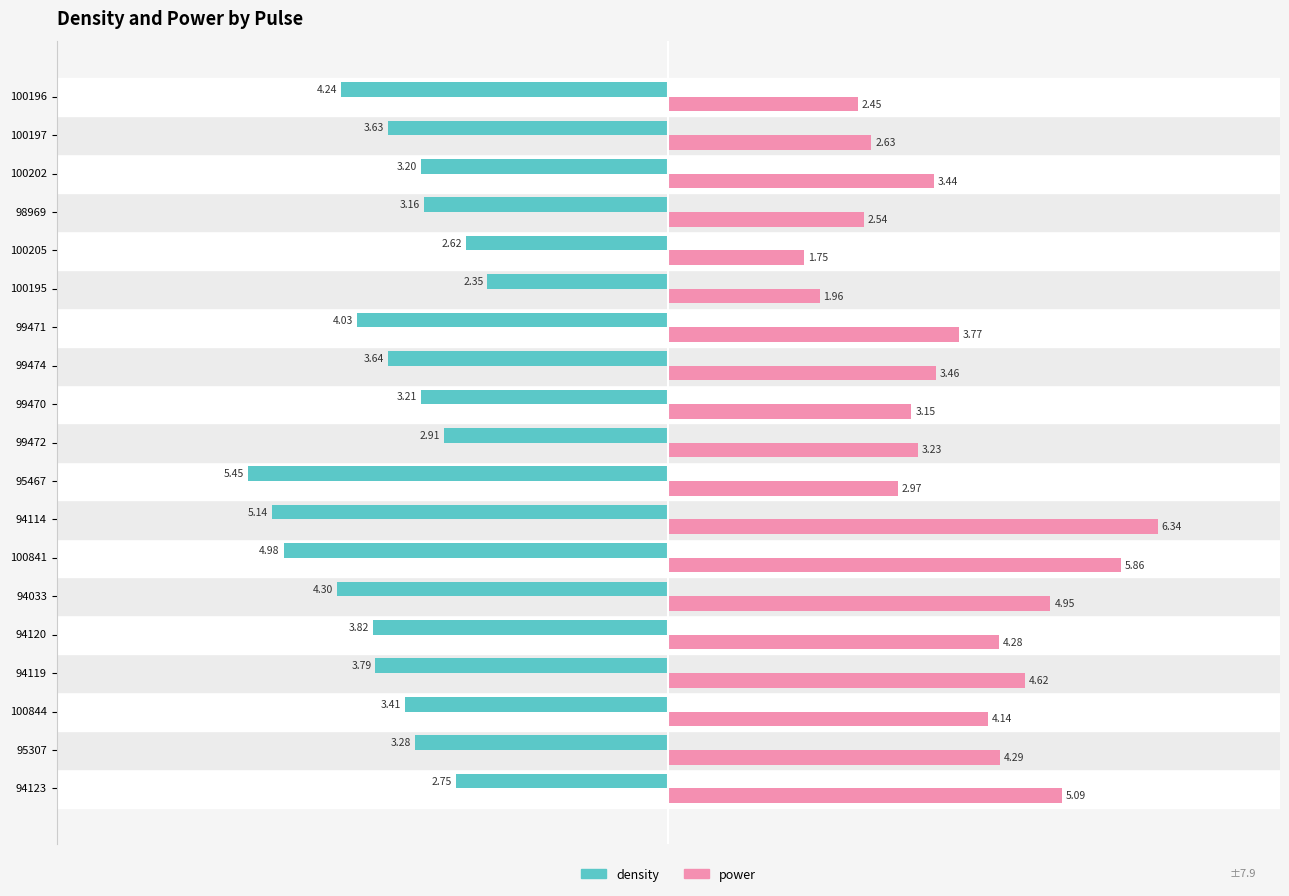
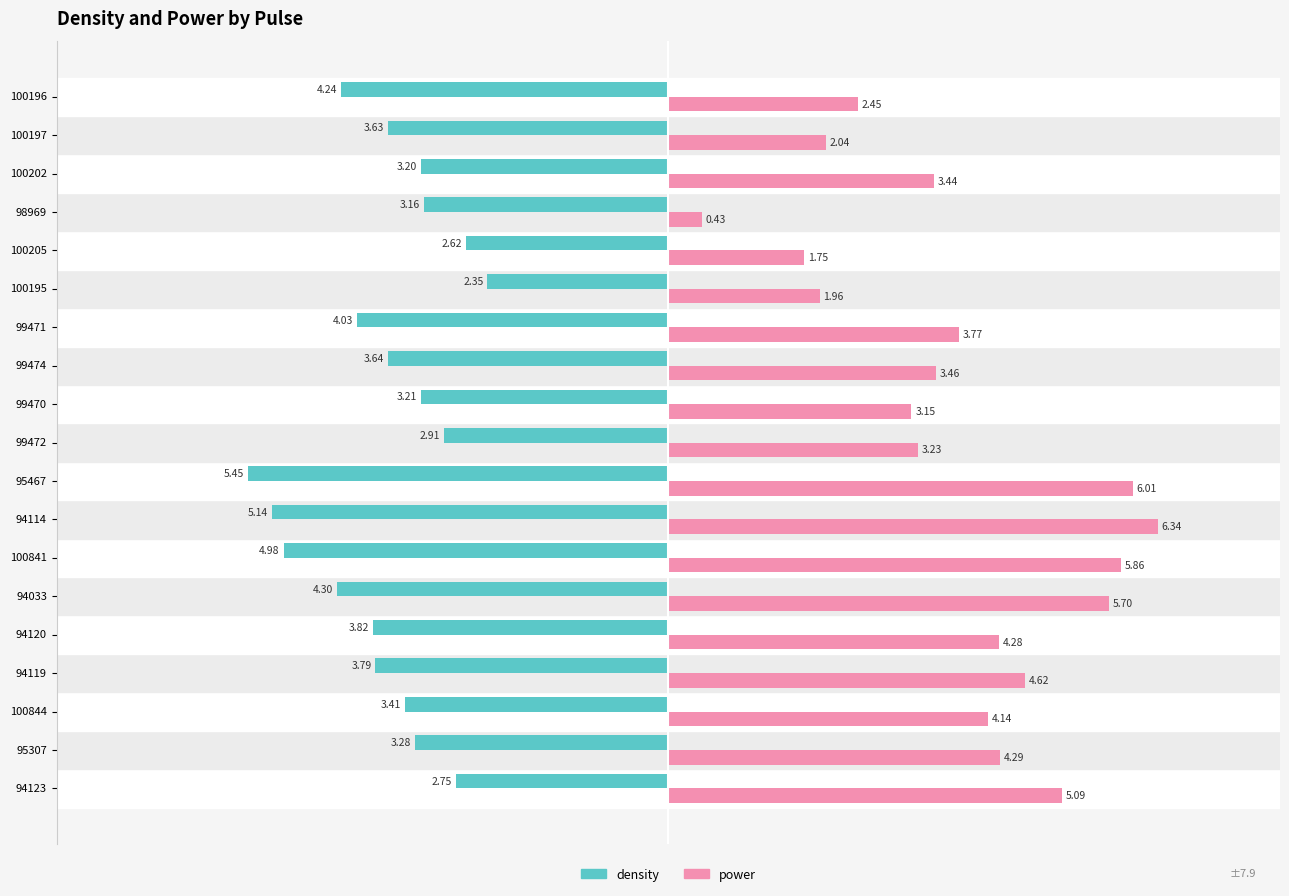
power, 100197: 2.63 -> 2.04
power, 98969: 2.54 -> 0.43
power, 95467: 2.97 -> 6.01
power, 94033: 4.95 -> 5.70
